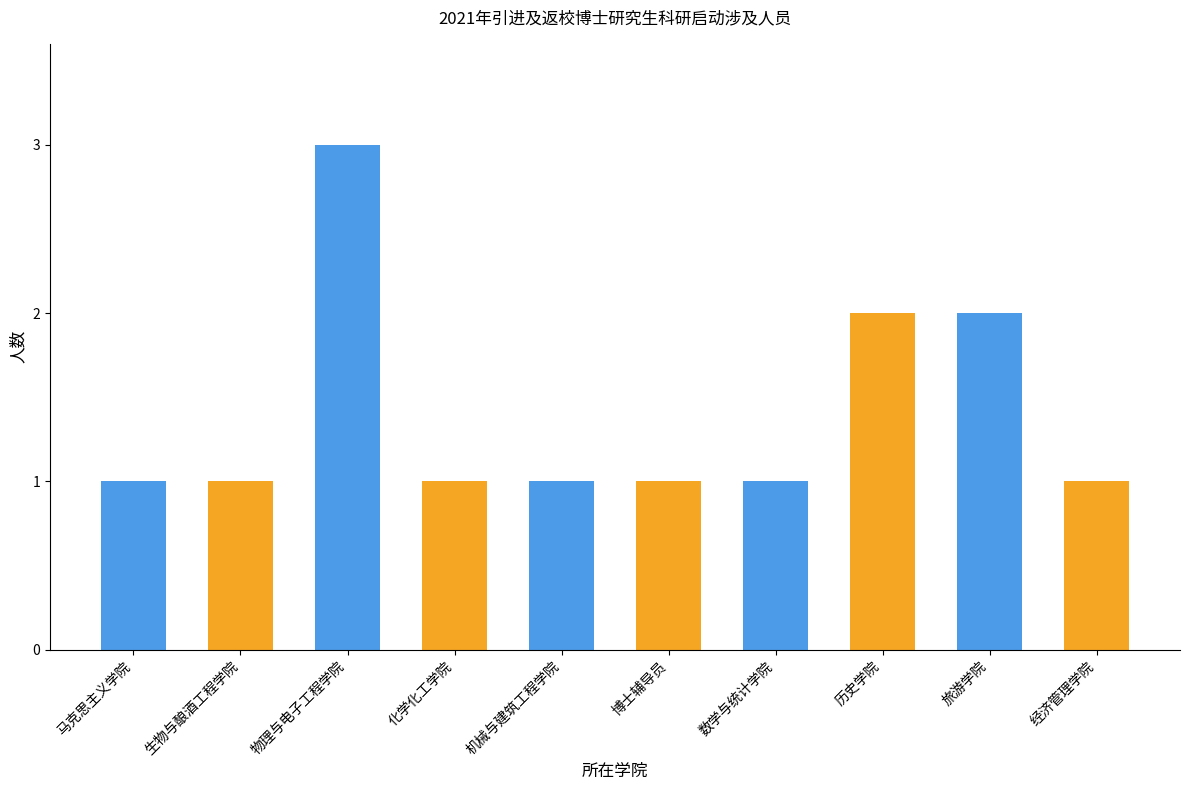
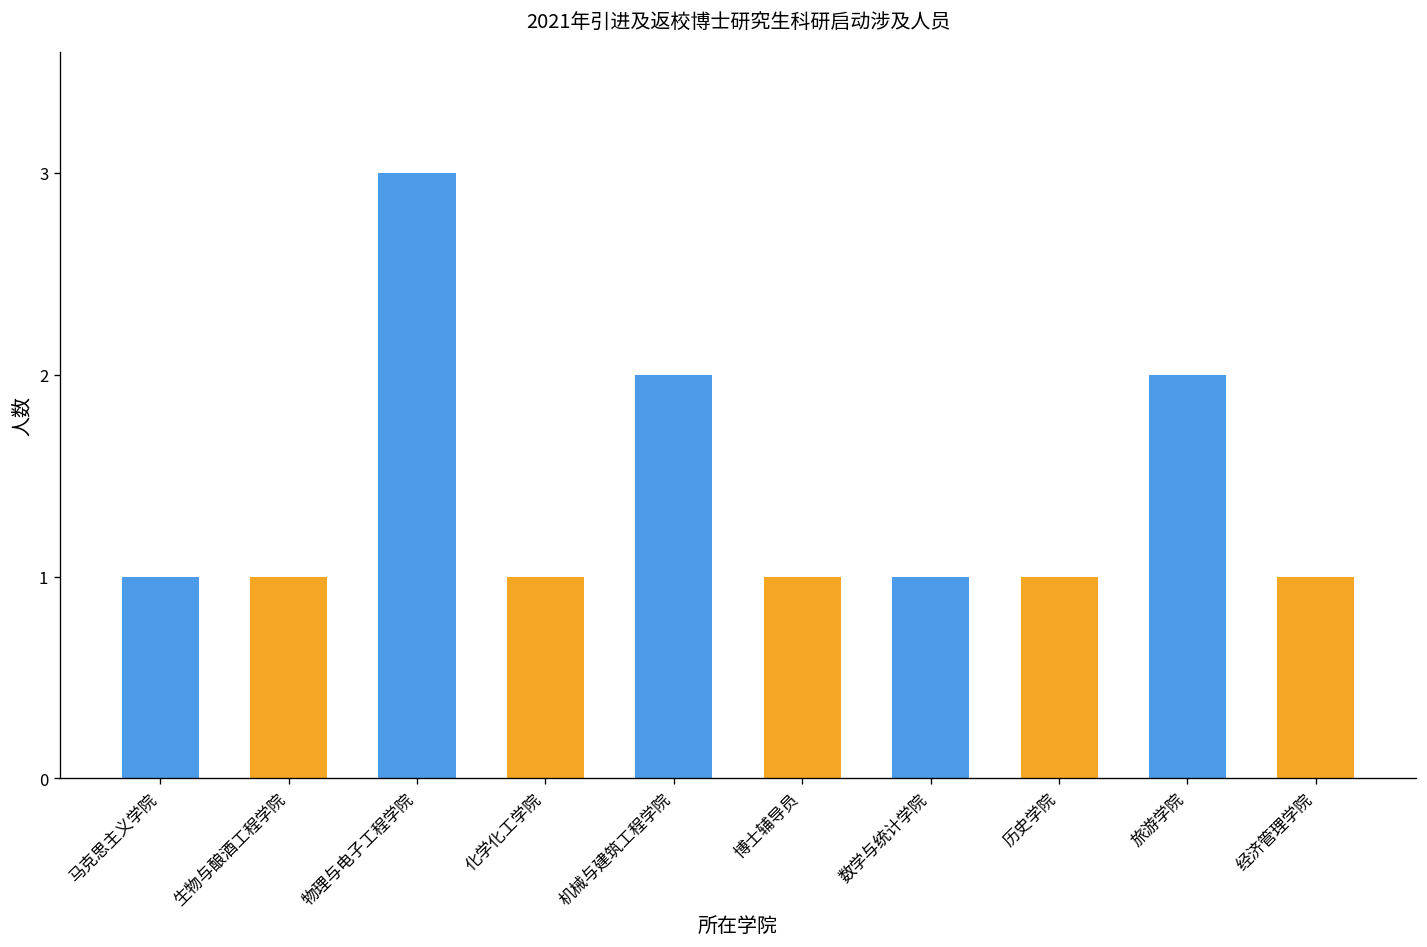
机械与建筑工程学院: 1 -> 2
历史学院: 2 -> 1
